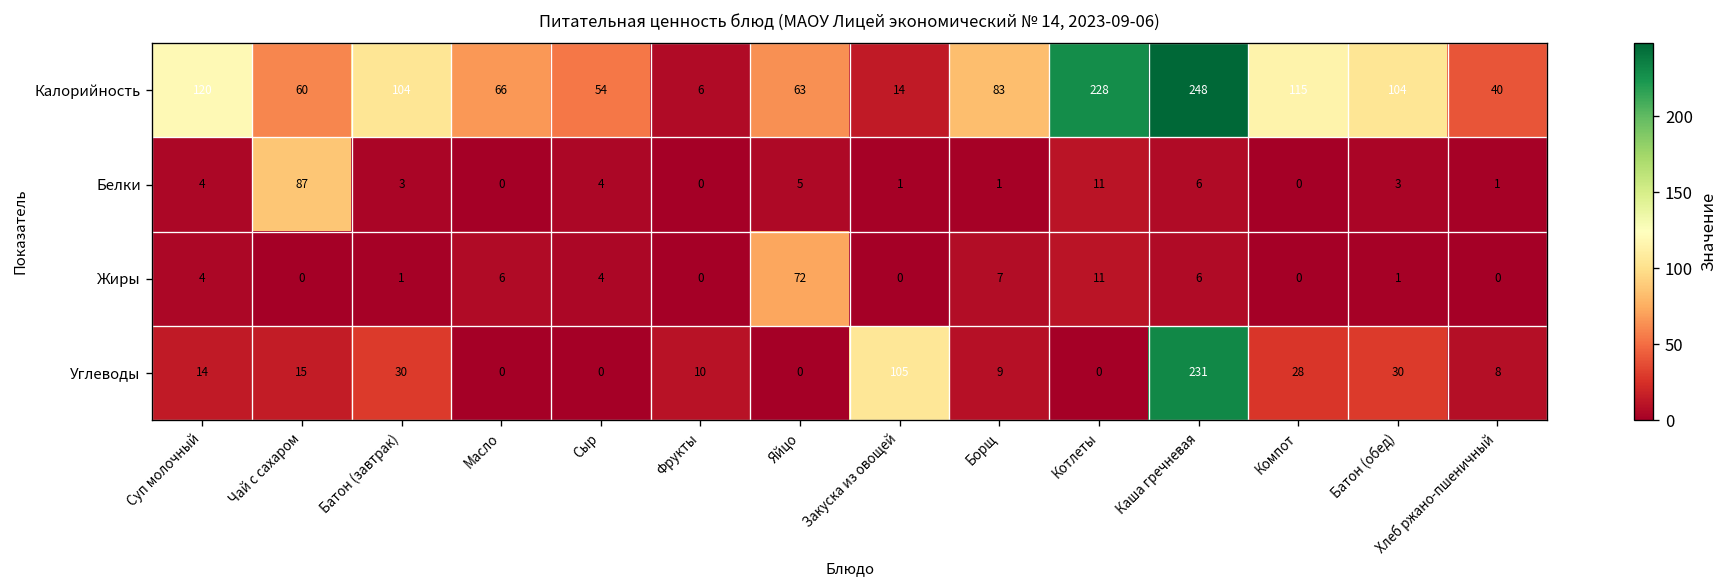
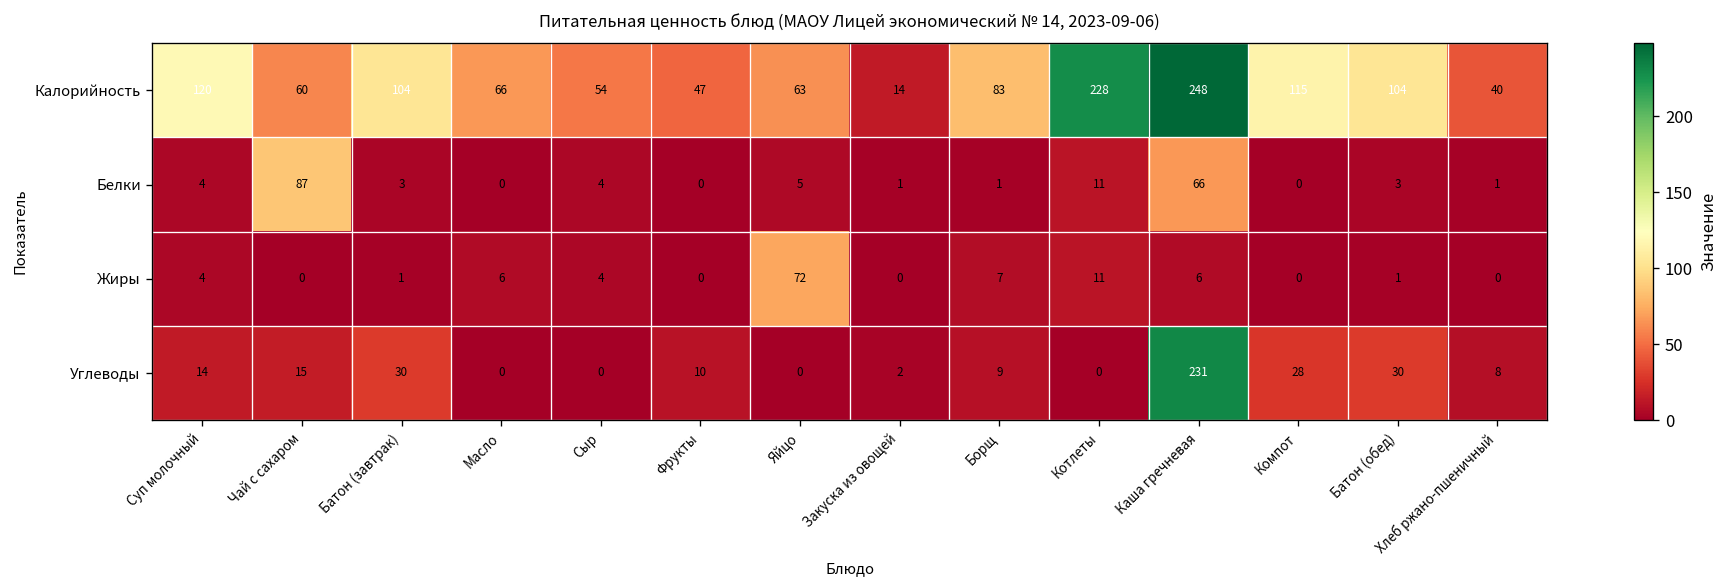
Калорийность, Фрукты: 6 -> 47
Белки, Каша гречневая: 6 -> 66
Углеводы, Закуска из овощей: 105 -> 2
